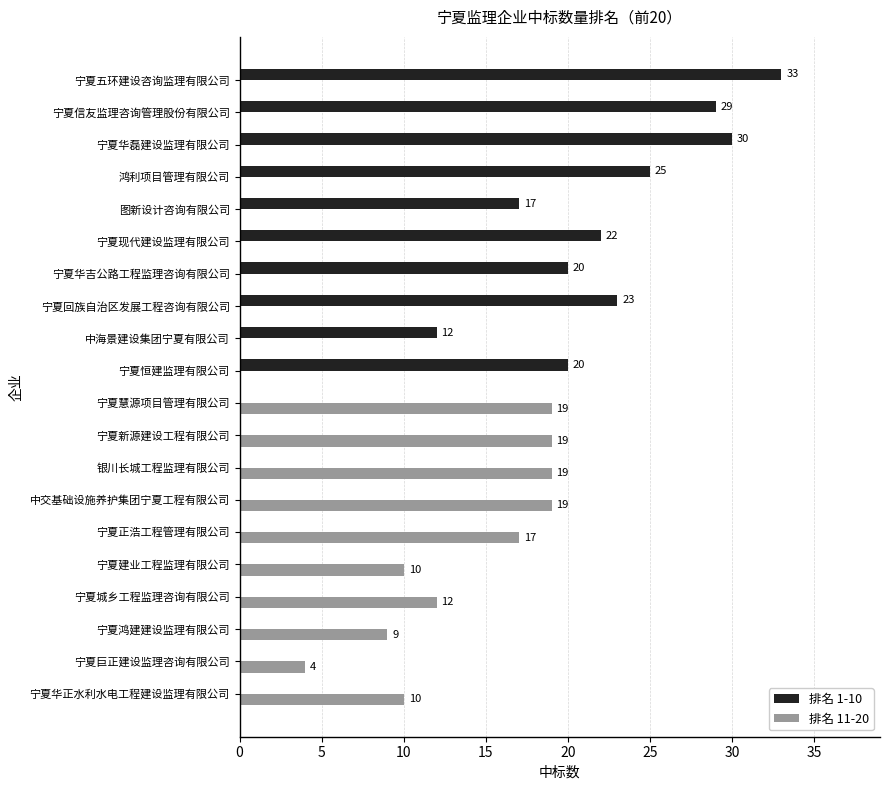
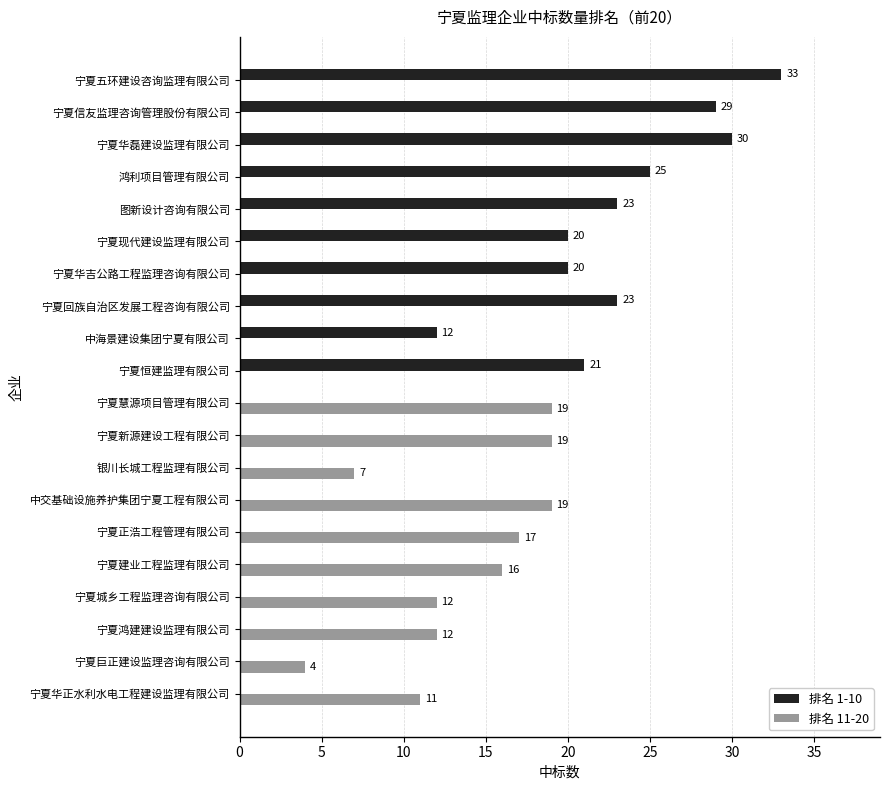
排名 1-10, 图新设计咨询有限公司: 17 -> 23
排名 1-10, 宁夏现代建设监理有限公司: 22 -> 20
排名 1-10, 宁夏恒建监理有限公司: 20 -> 21
排名 11-20, 银川长城工程监理有限公司: 19 -> 7
排名 11-20, 宁夏建业工程监理有限公司: 10 -> 16
排名 11-20, 宁夏鸿建建设监理有限公司: 9 -> 12
排名 11-20, 宁夏华正水利水电工程建设监理有限公司: 10 -> 11
